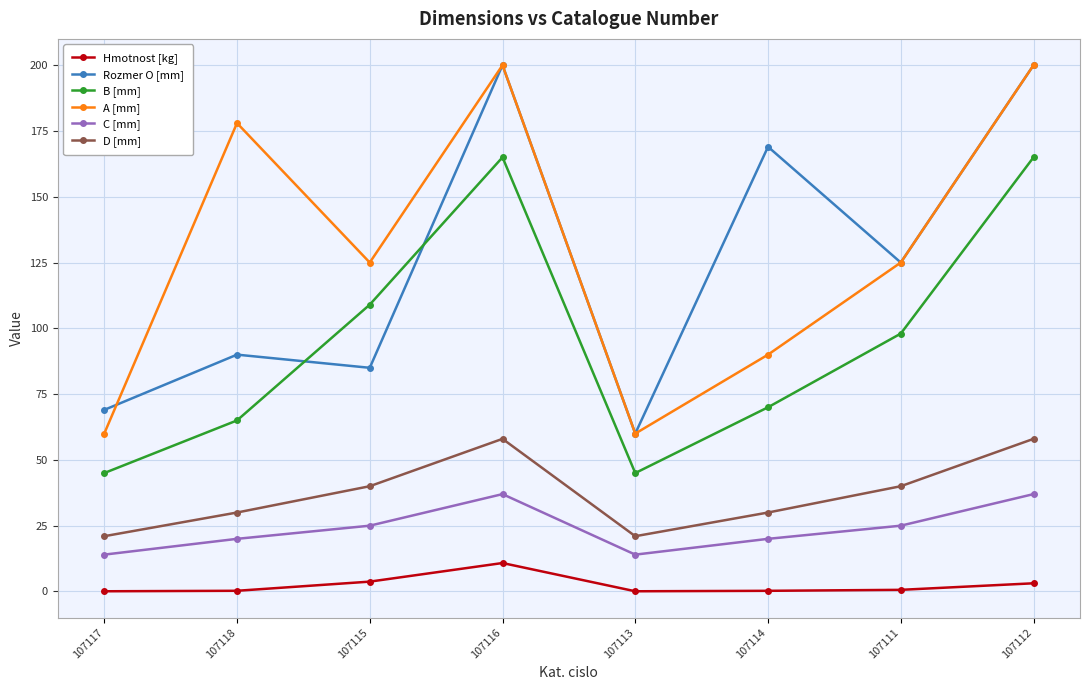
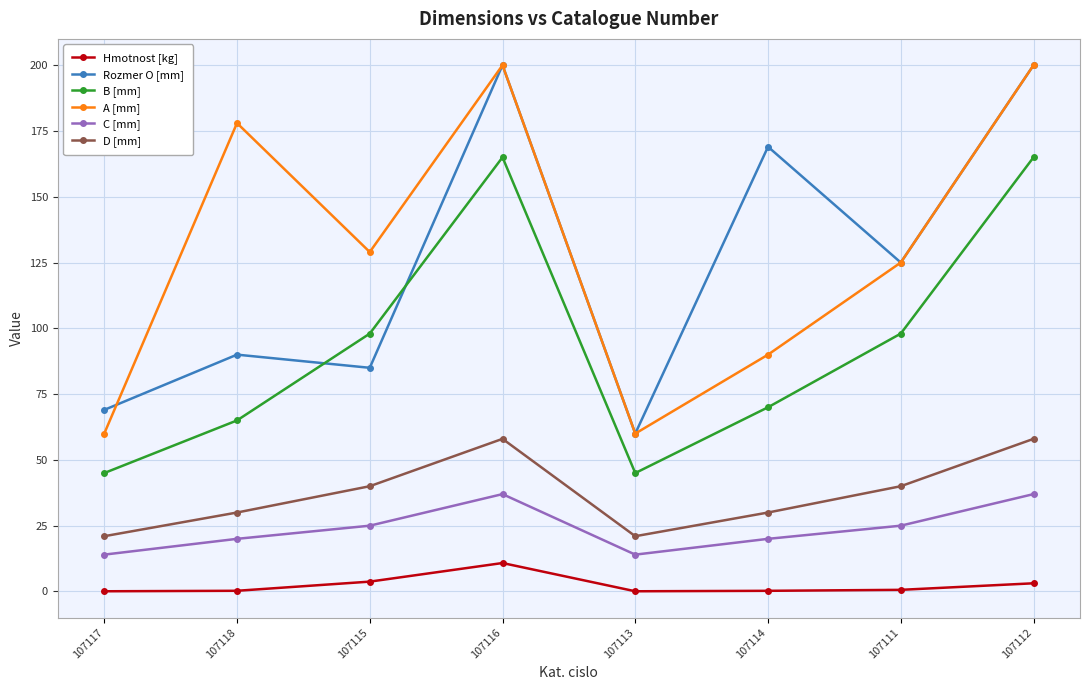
B [mm], 107115: 109 -> 98
A [mm], 107115: 125 -> 129
